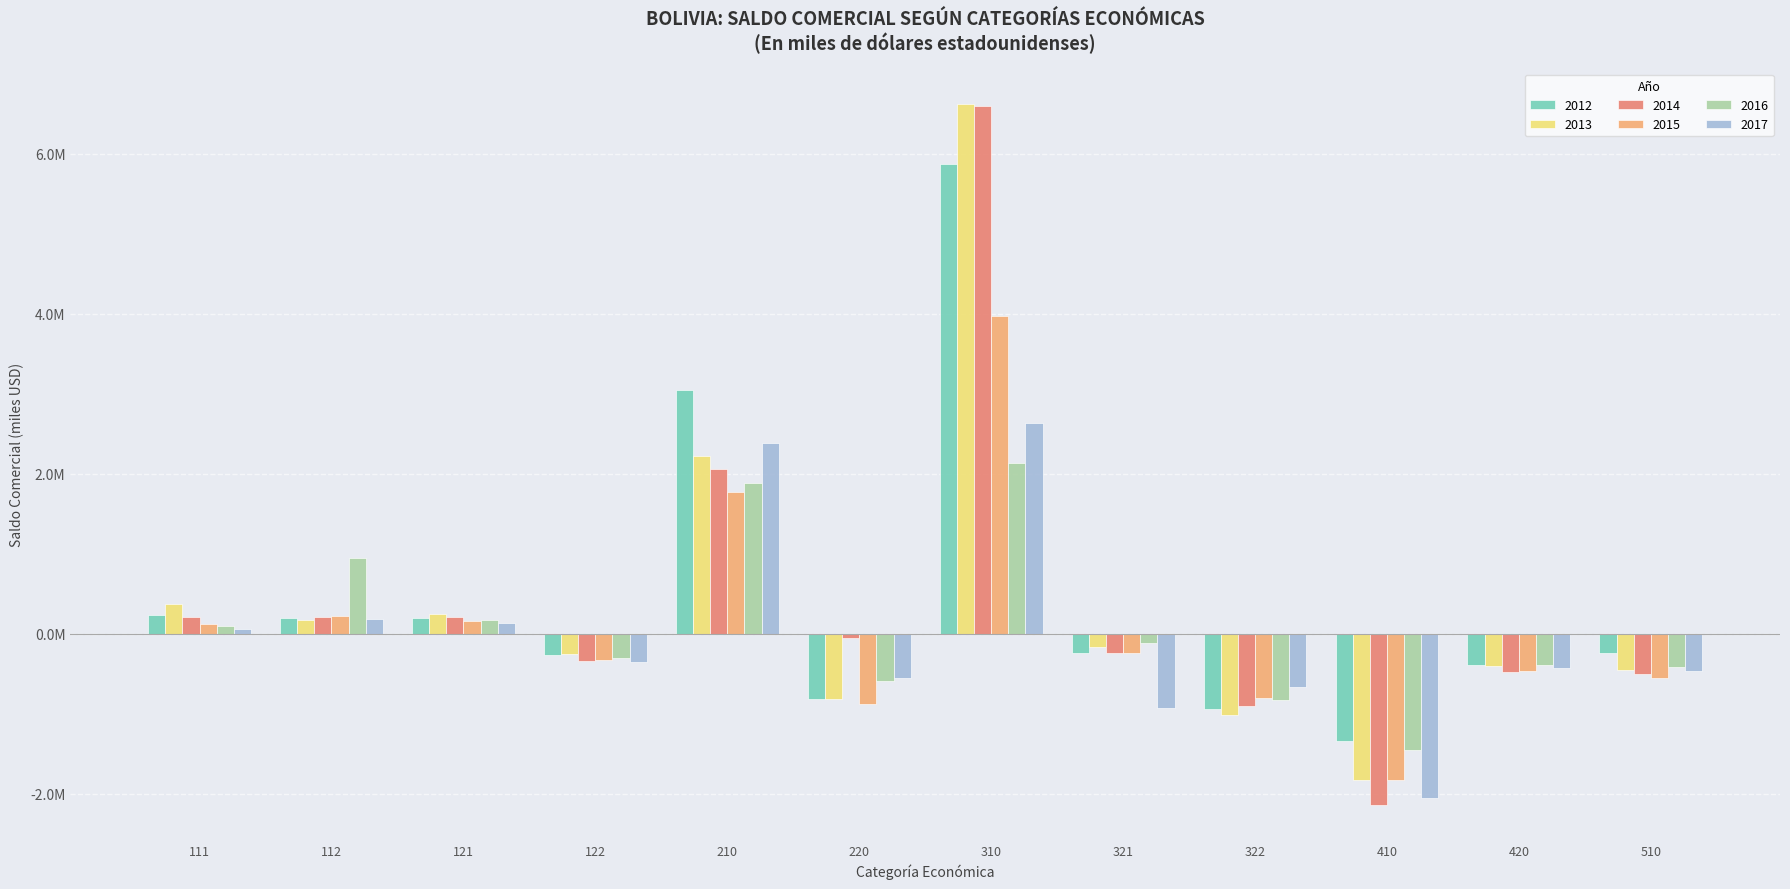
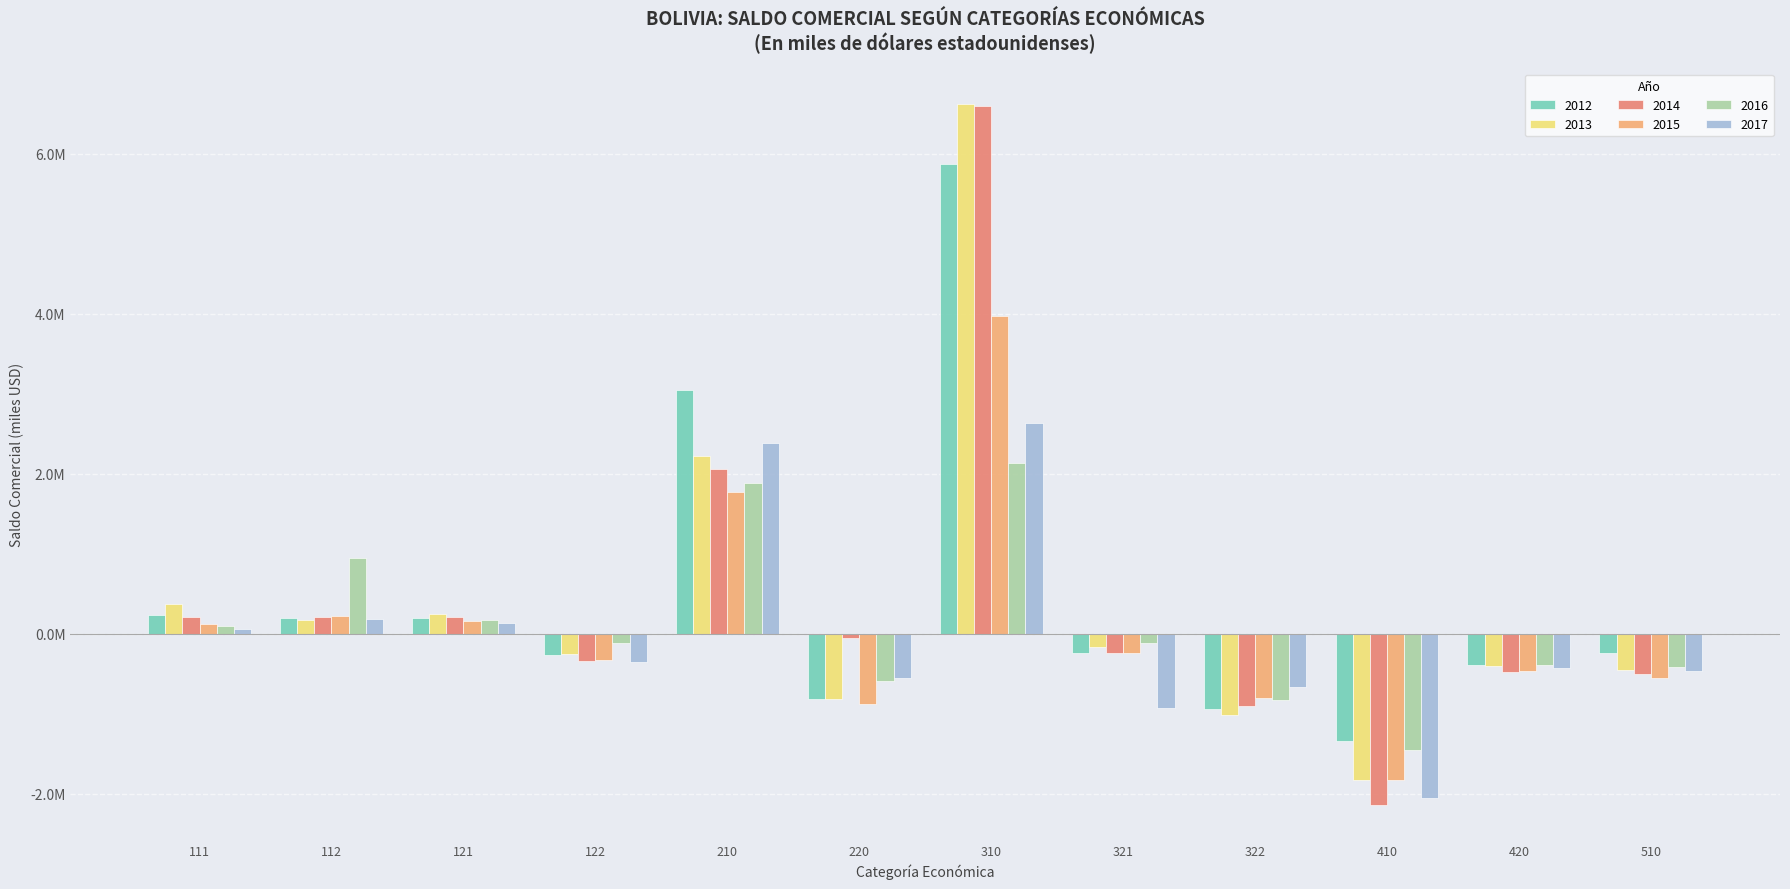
2016, 122: -300000 -> -100000
